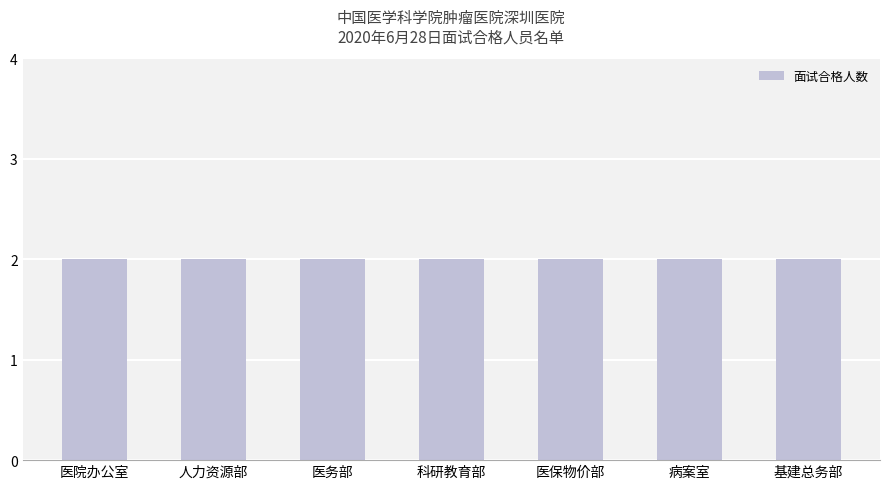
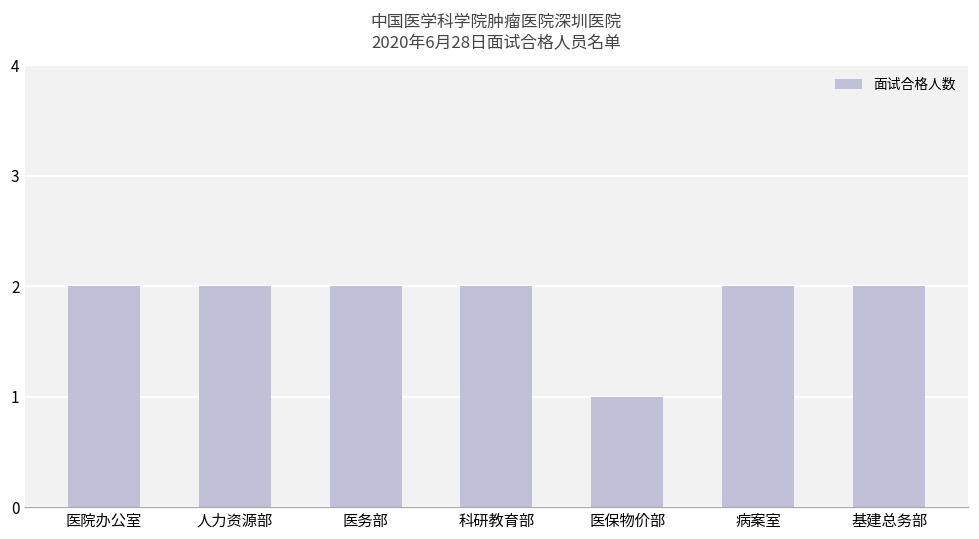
医保物价部: 2 -> 1
